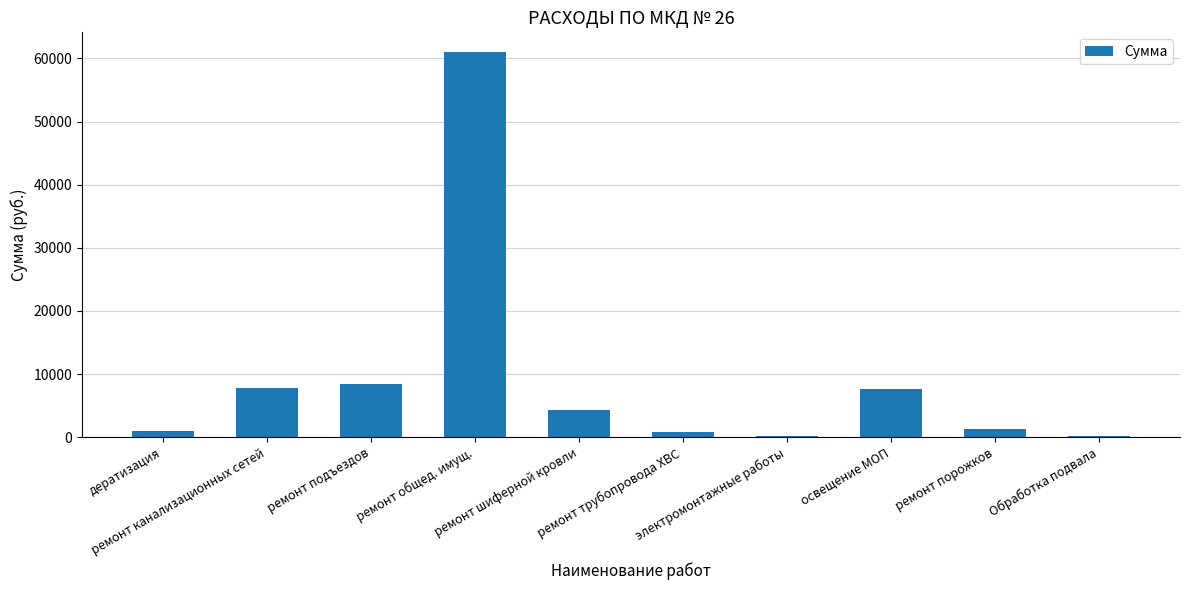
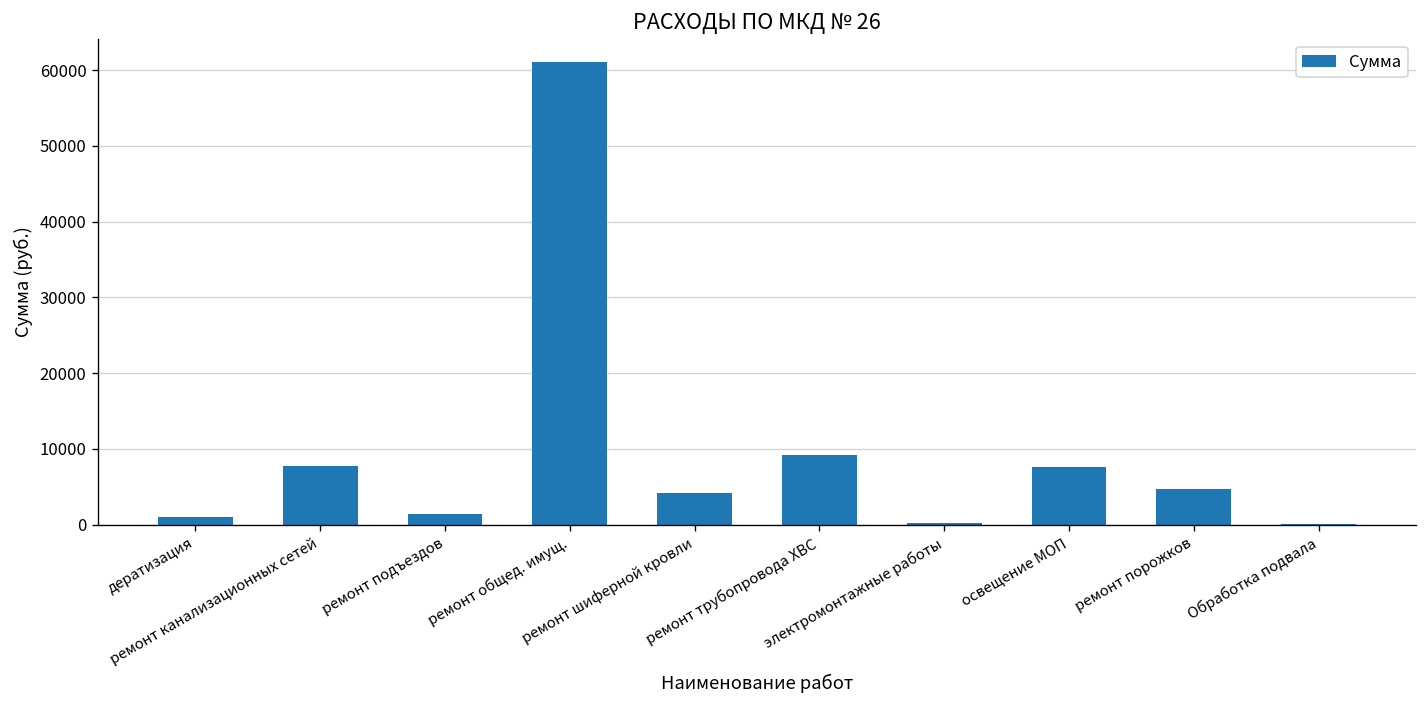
ремонт подъездов: 8000 -> 1000
ремонт трубопровода ХВС: 1000 -> 9000
ремонт порожков: 1000 -> 5000
